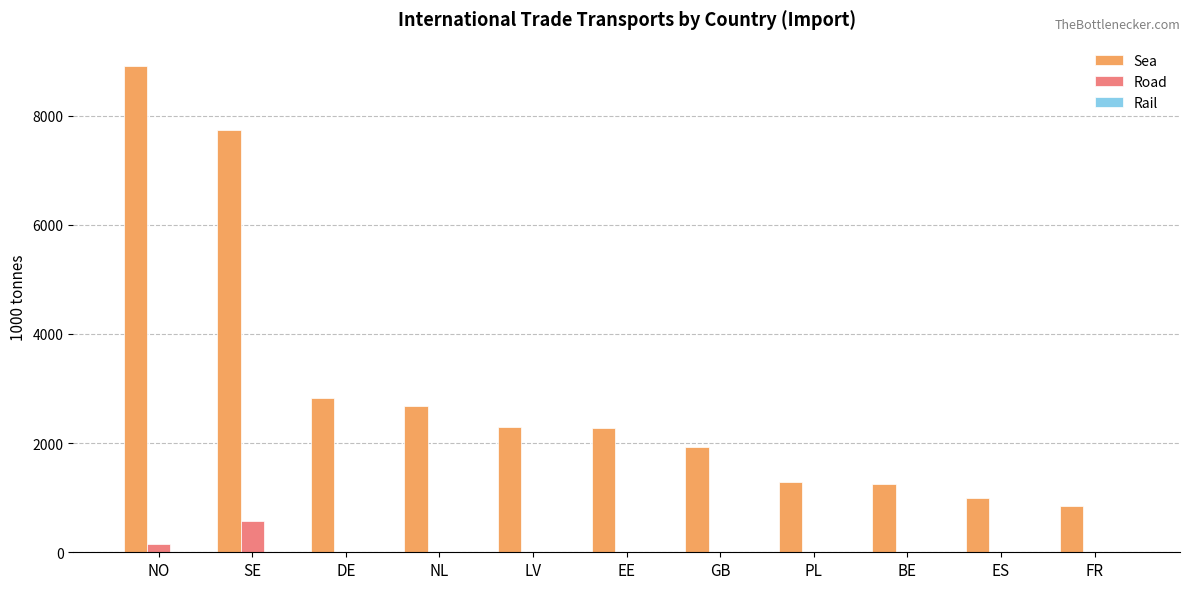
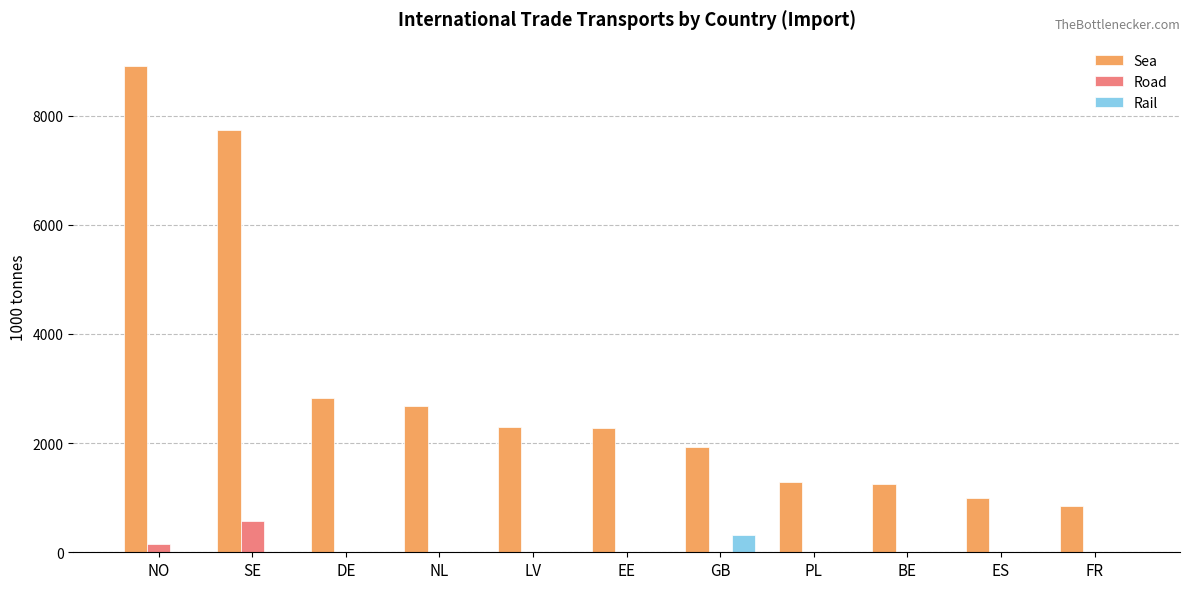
Rail, GB: 0 -> 300
